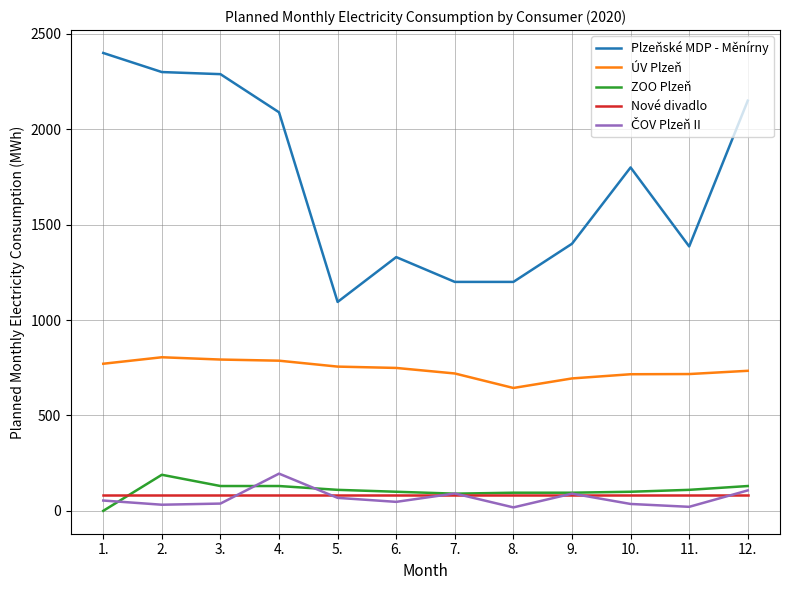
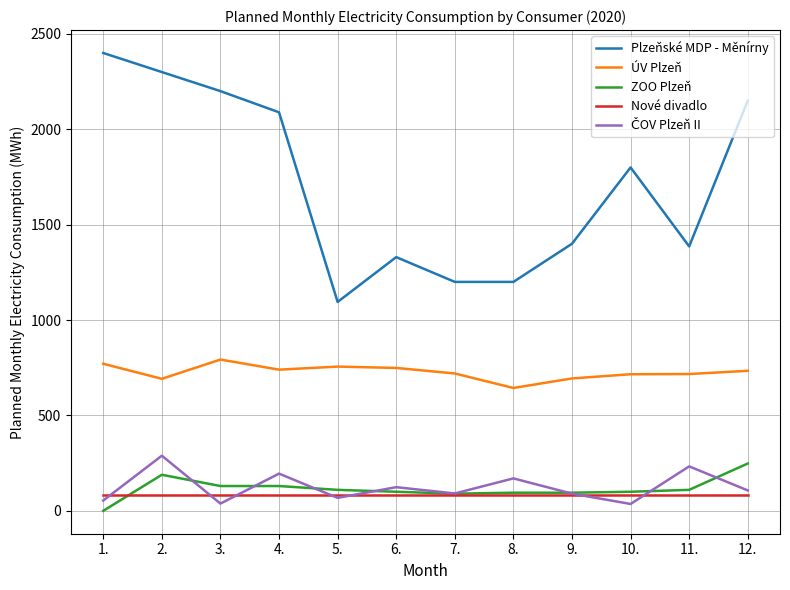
ÚV Plzeň, 2.: 810 -> 690
ČOV Plzeň II, 2.: 30 -> 290
Plzeňské MDP - Měnírny, 3.: 2290 -> 2200
ÚV Plzeň, 4.: 790 -> 740
ČOV Plzeň II, 6.: 50 -> 120
ČOV Plzeň II, 8.: 20 -> 170
ČOV Plzeň II, 11.: 20 -> 230
ZOO Plzeň, 12.: 130 -> 250
